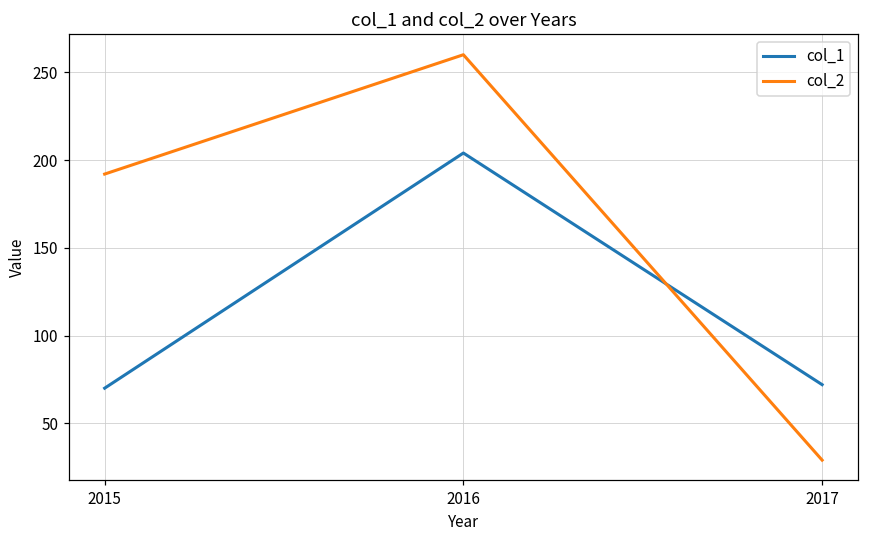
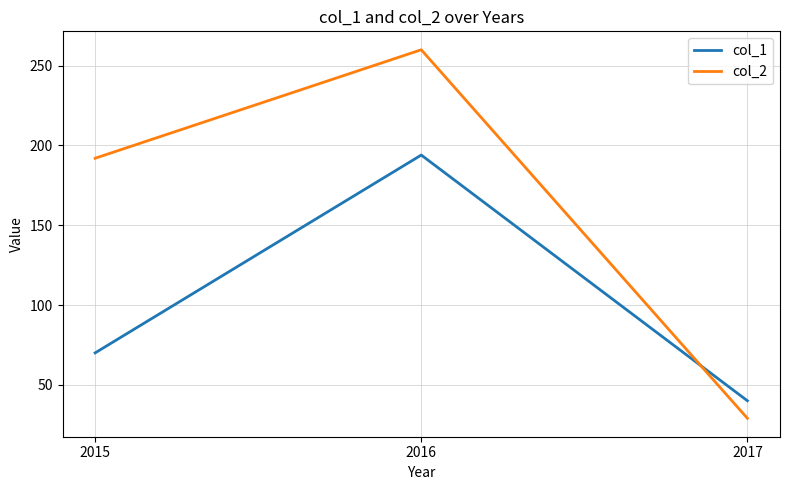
col_1, 2016: 204 -> 194
col_1, 2017: 72 -> 40
